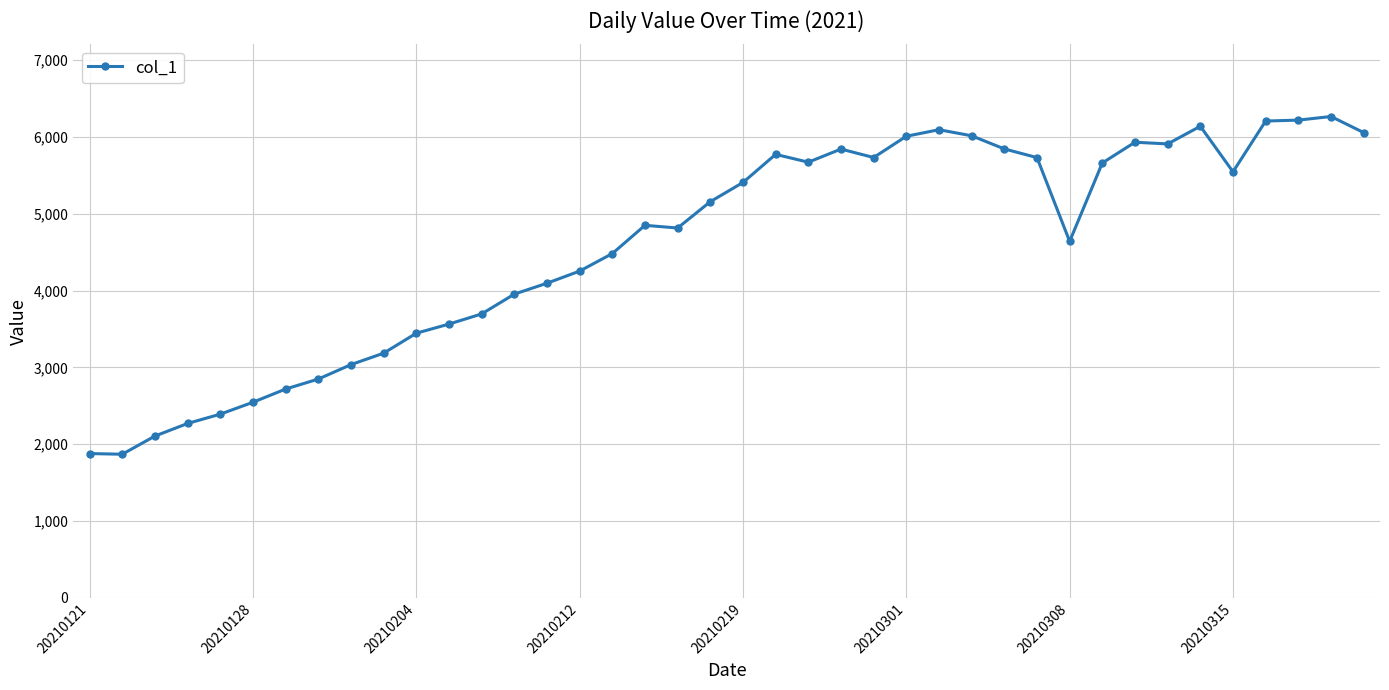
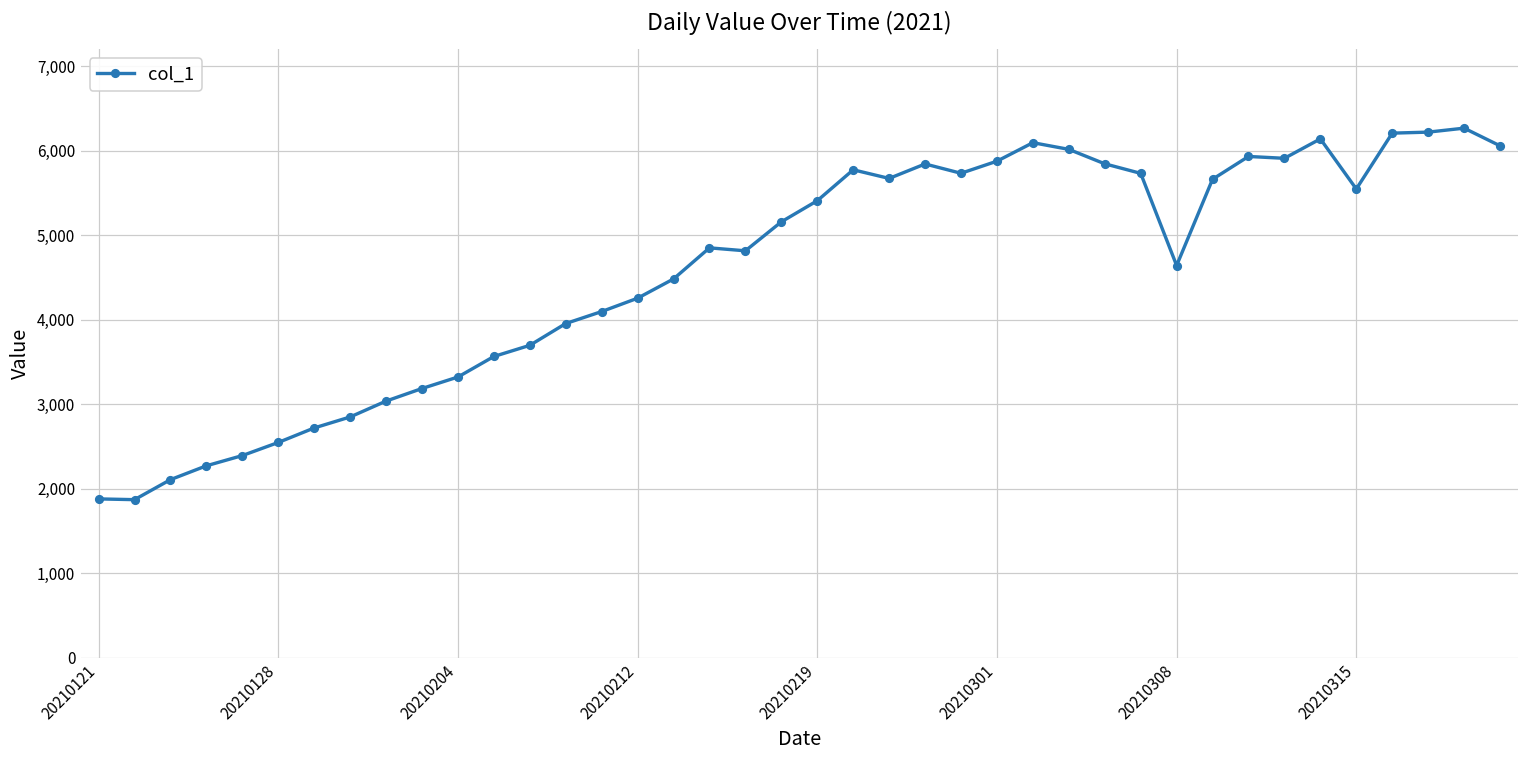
20210204: 3,400 -> 3,300
20210301: 6,000 -> 5,900
